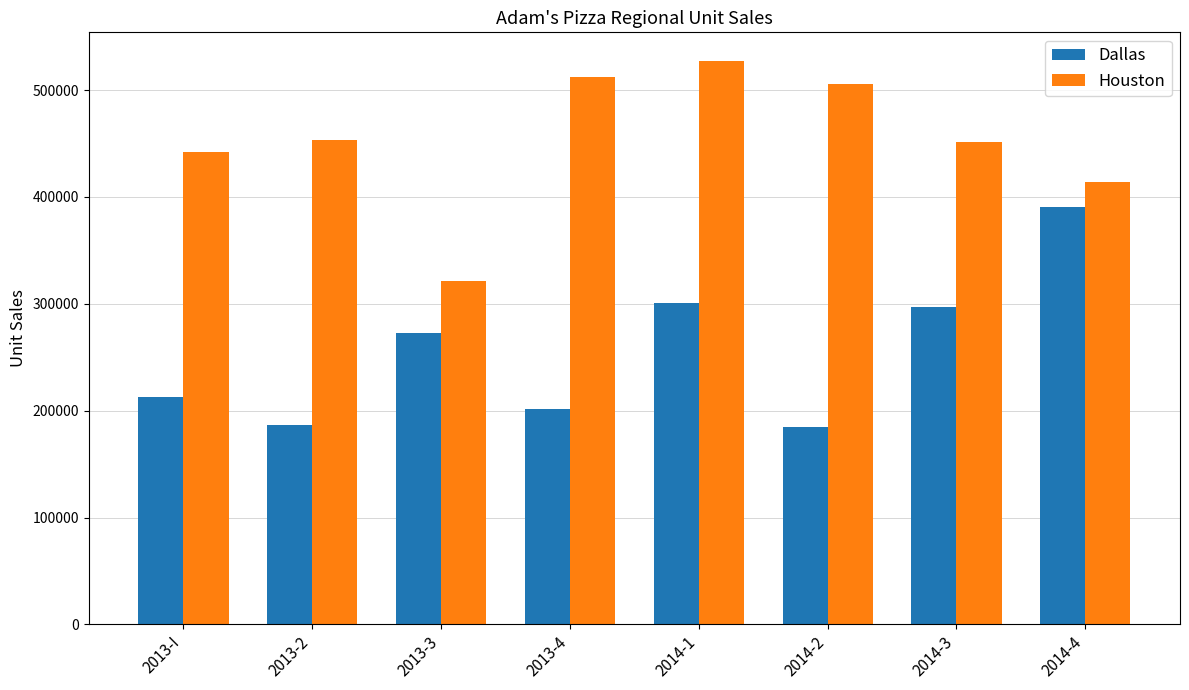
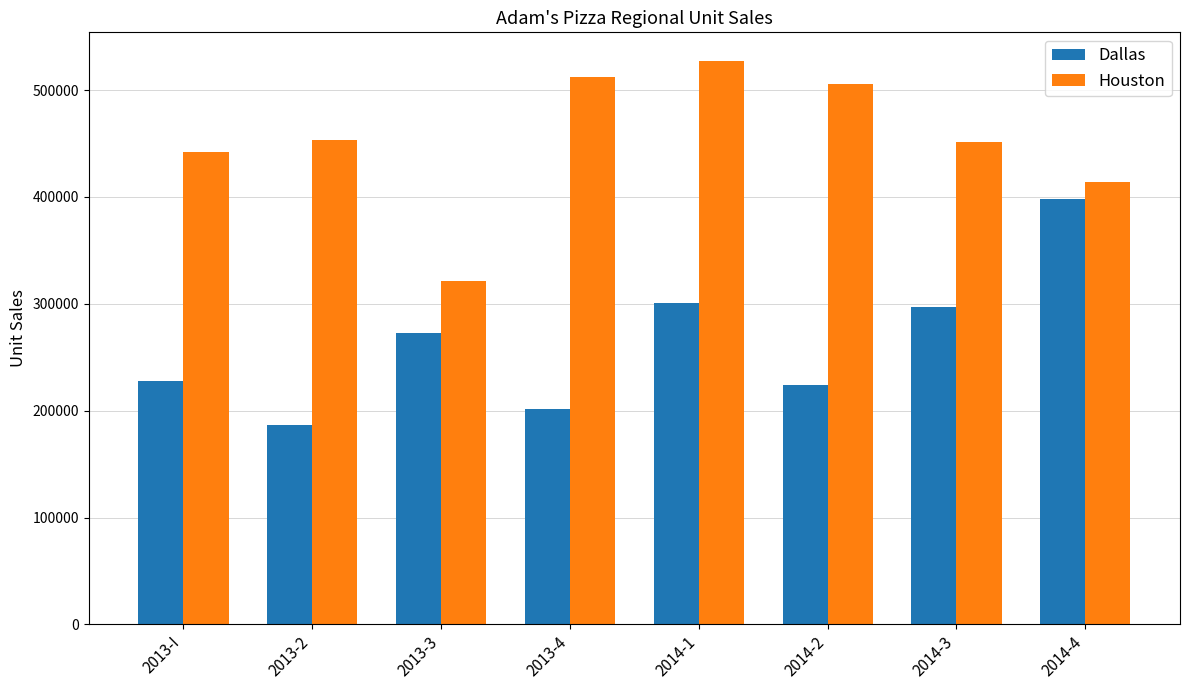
Dallas, 2013-I: 213000 -> 228000
Dallas, 2014-2: 185000 -> 224000
Dallas, 2014-4: 390000 -> 398000
